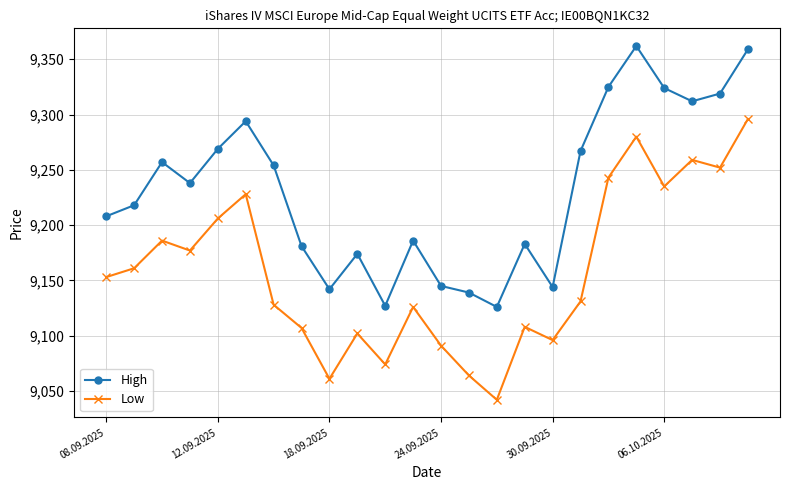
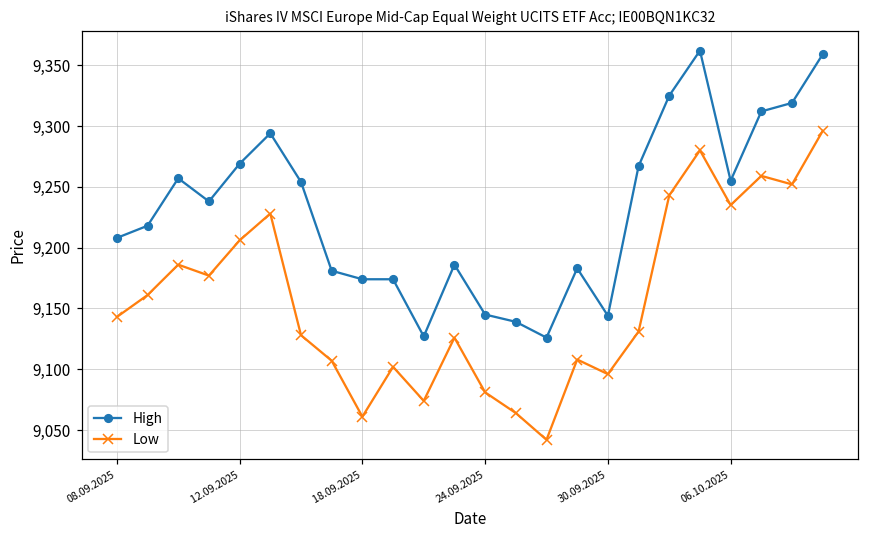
Low, 08.09.2025: 9,153 -> 9,143
High, 18.09.2025: 9,142 -> 9,174
Low, 24.09.2025: 9,091 -> 9,081
High, 06.10.2025: 9,324 -> 9,255
